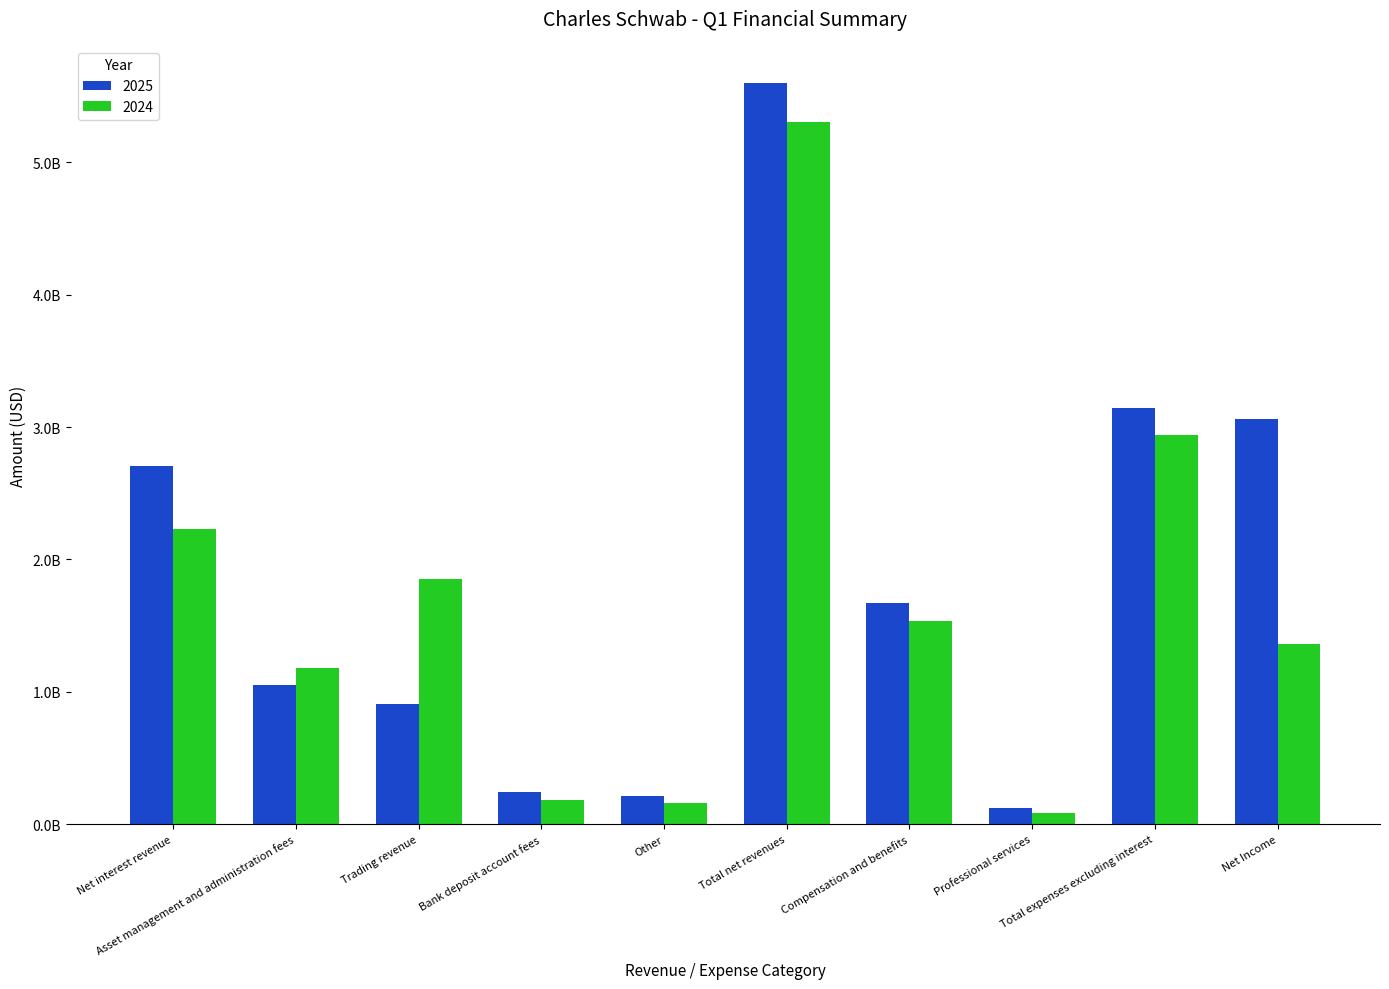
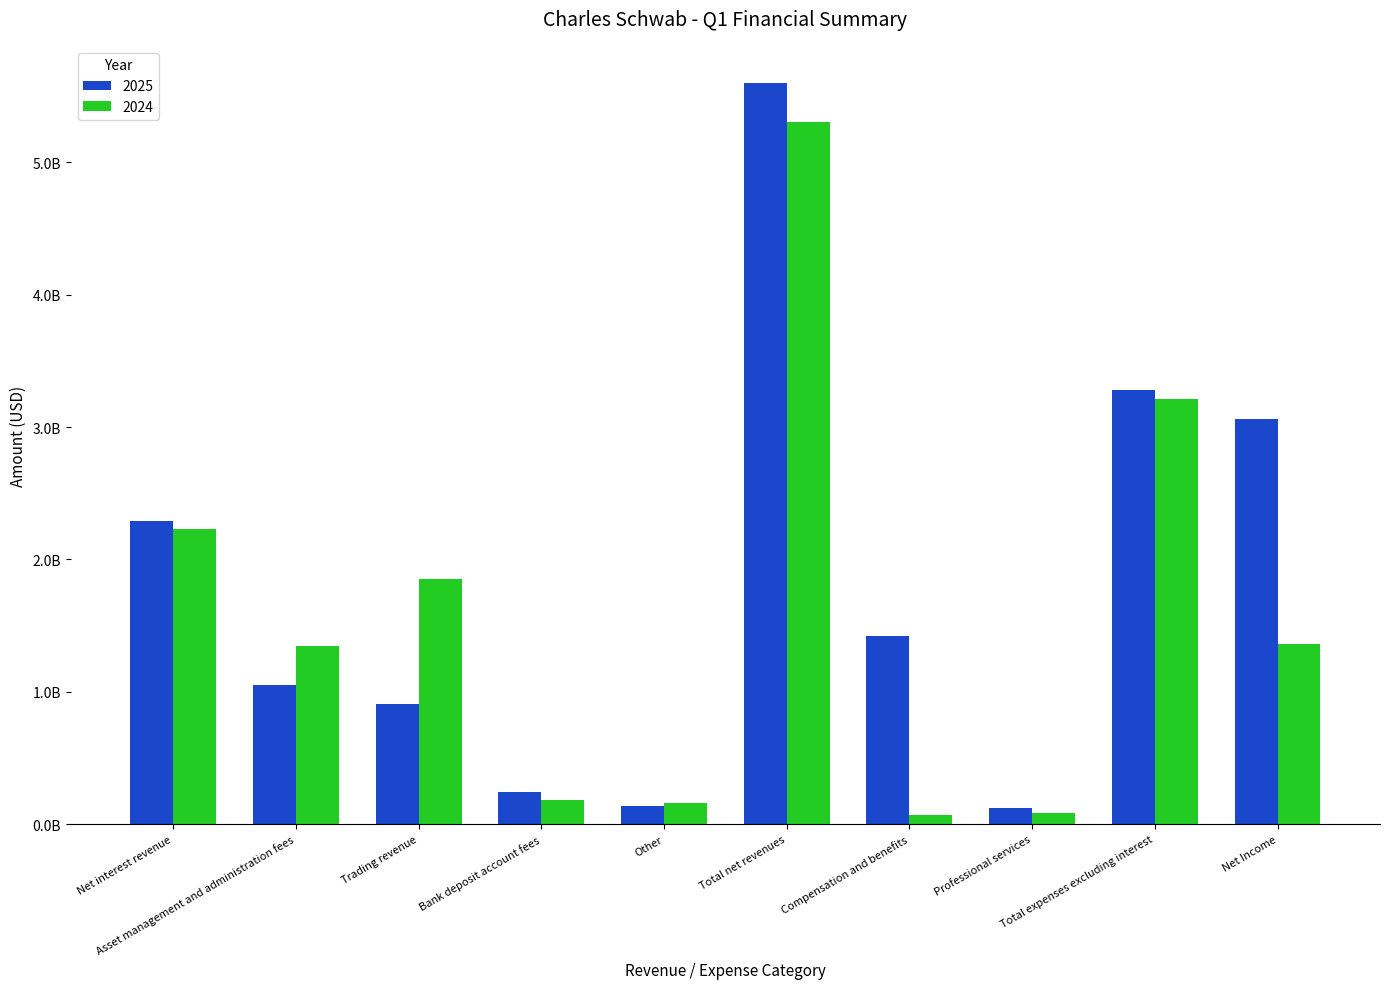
2025, Net interest revenue: 2710000000 -> 2290000000
2024, Asset management and administration fees: 1180000000 -> 1350000000
2025, Other: 210000000 -> 140000000
2025, Compensation and benefits: 1670000000 -> 1420000000
2024, Compensation and benefits: 1540000000 -> 70000000
2025, Total expenses excluding interest: 3140000000 -> 3280000000
2024, Total expenses excluding interest: 2940000000 -> 3210000000
